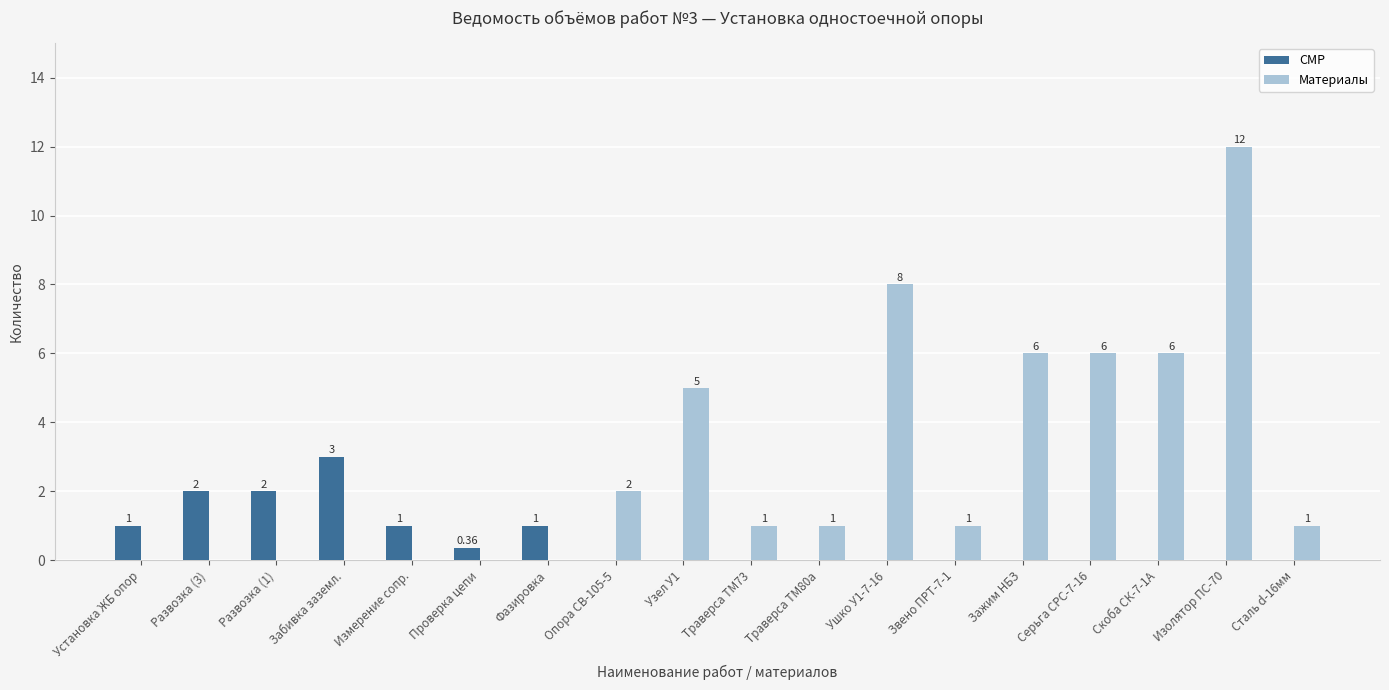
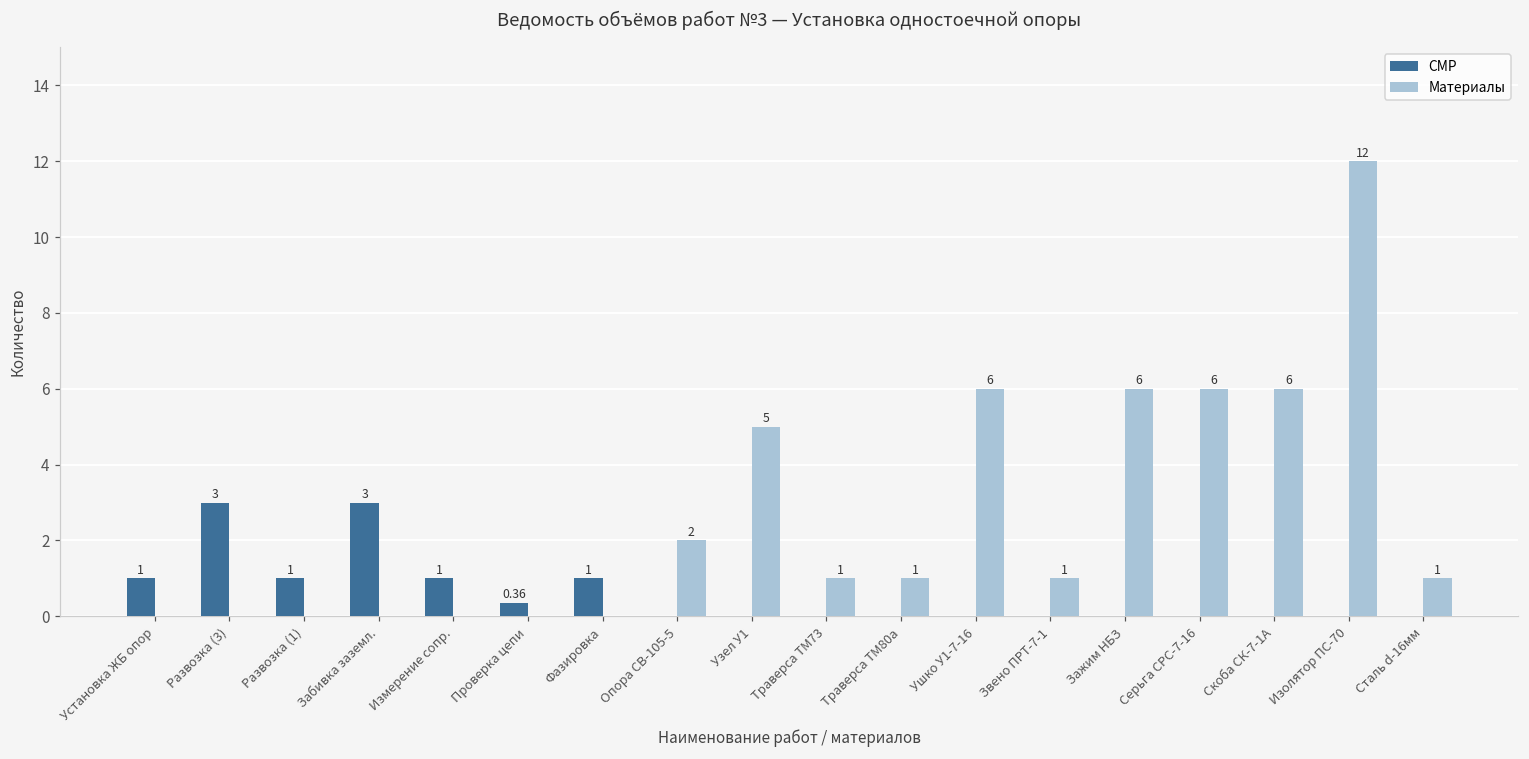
СМР, Развозка (3): 2 -> 3
СМР, Развозка (1): 2 -> 1
Материалы, Ушко У1-7-16: 8 -> 6
